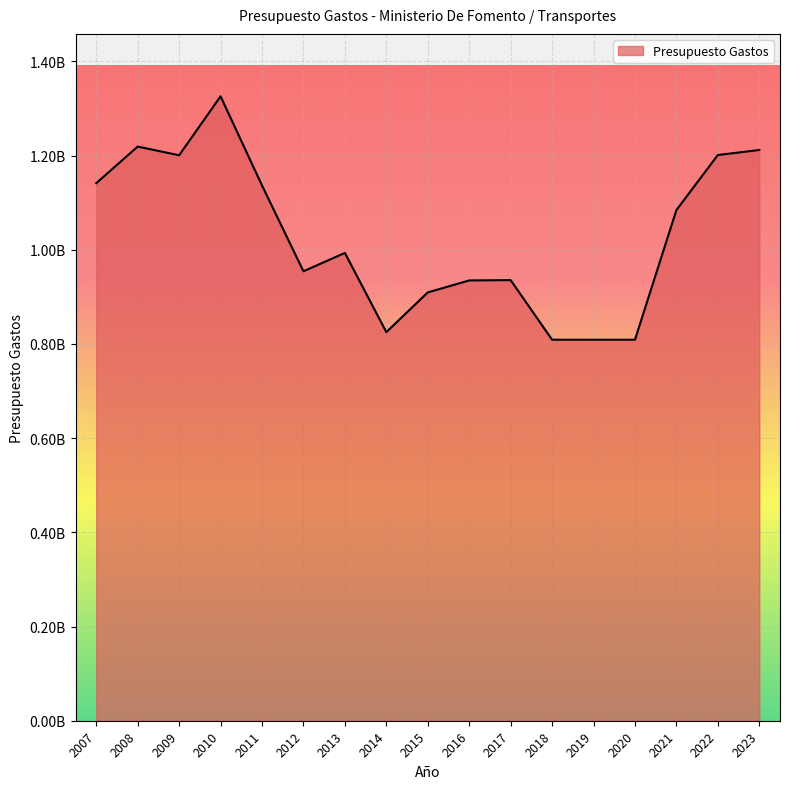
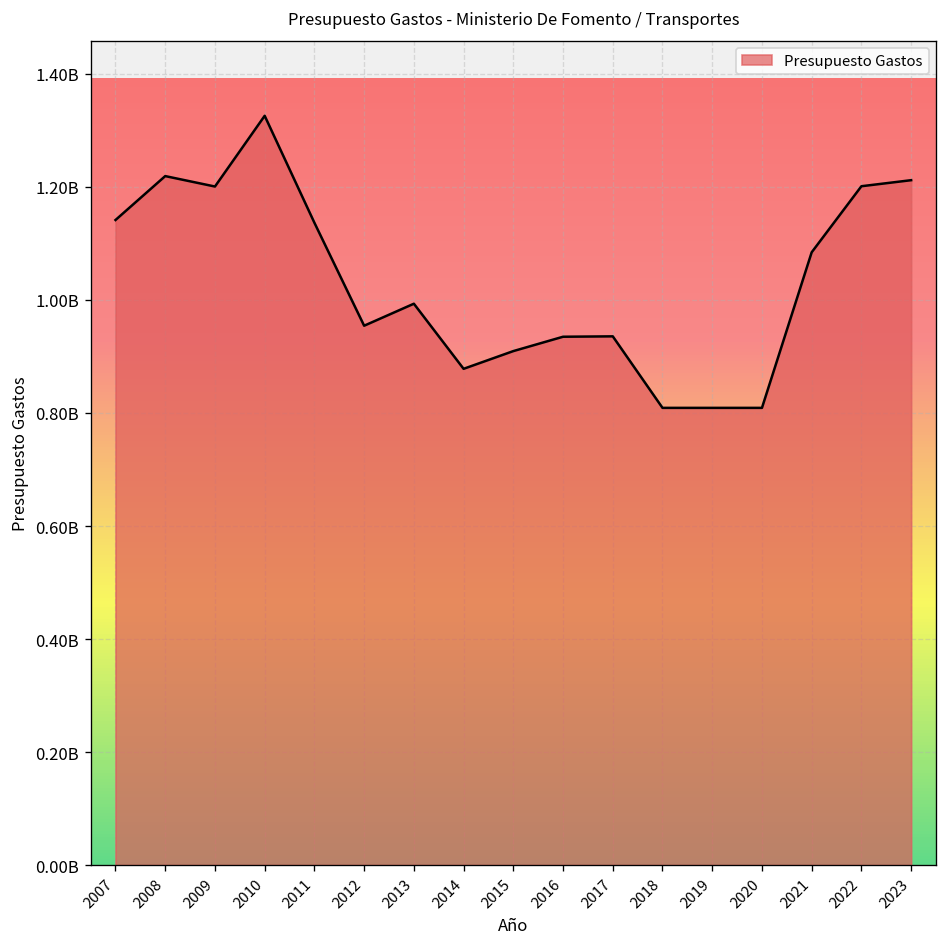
2014: 830000000 -> 880000000
